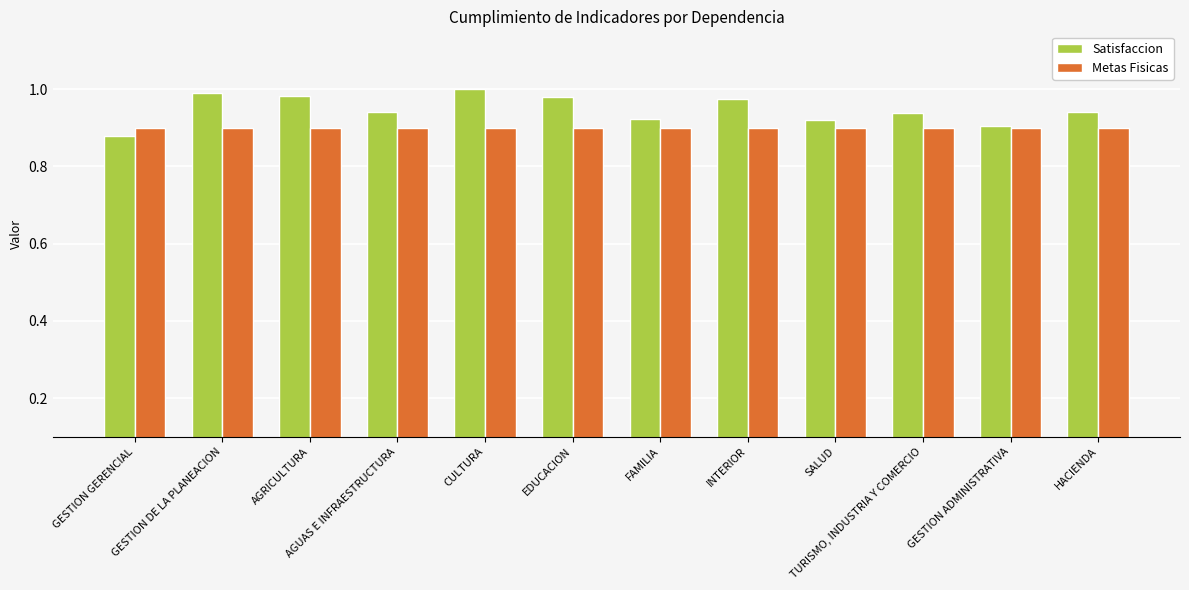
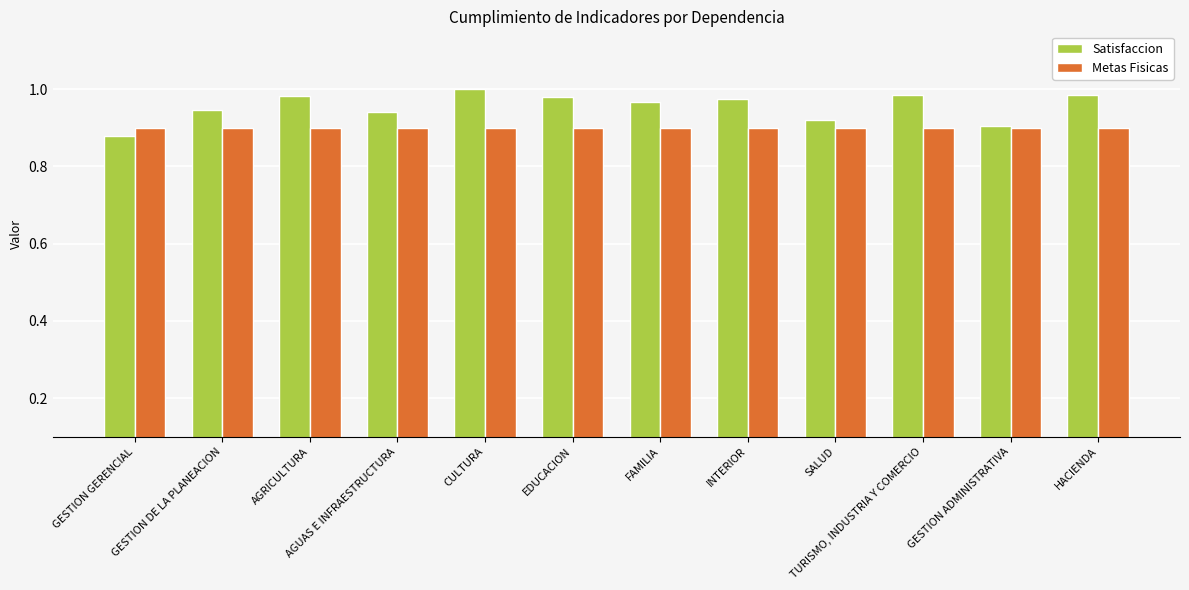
Satisfaccion, GESTION DE LA PLANEACION: 0.99 -> 0.95
Satisfaccion, FAMILIA: 0.92 -> 0.97
Satisfaccion, TURISMO, INDUSTRIA Y COMERCIO: 0.94 -> 0.99
Satisfaccion, HACIENDA: 0.94 -> 0.99
